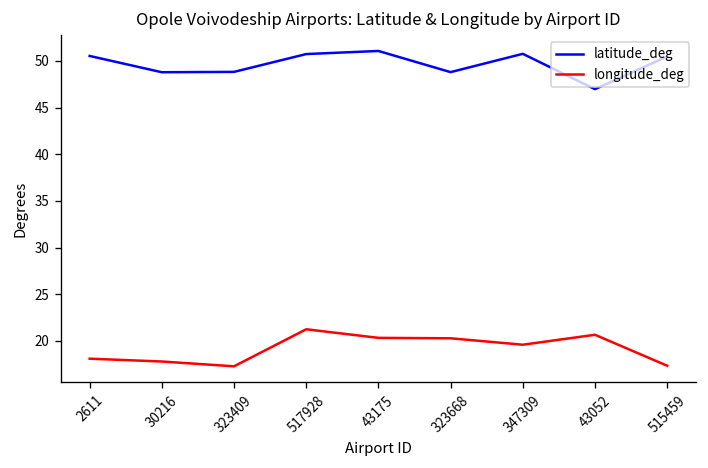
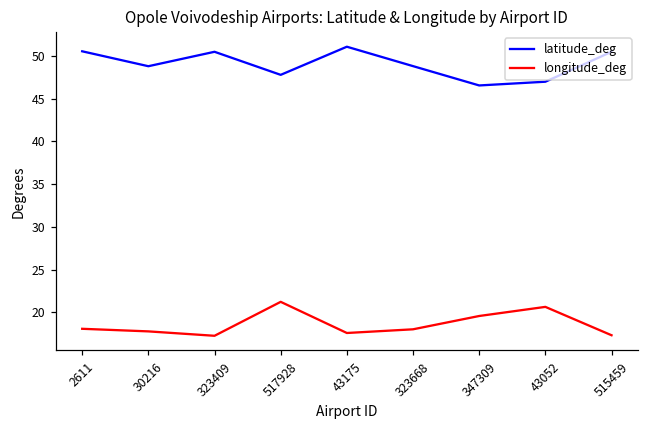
latitude_deg, 323409: 49 -> 50
latitude_deg, 517928: 51 -> 48
longitude_deg, 43175: 20 -> 18
longitude_deg, 323668: 20 -> 18
latitude_deg, 347309: 51 -> 47
